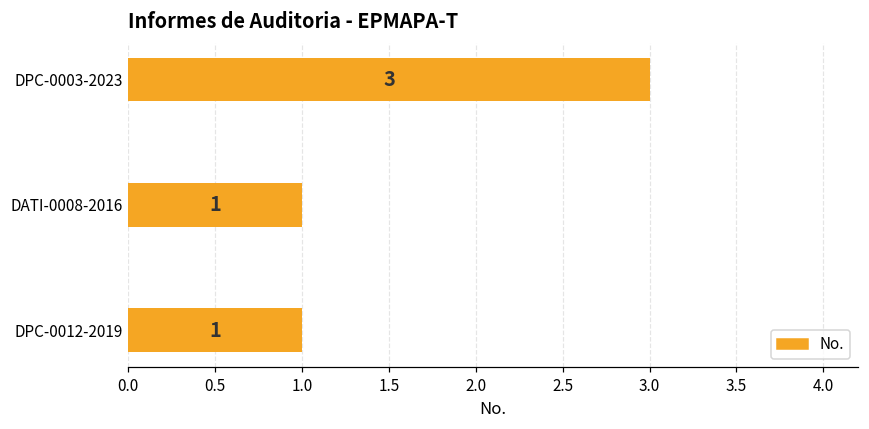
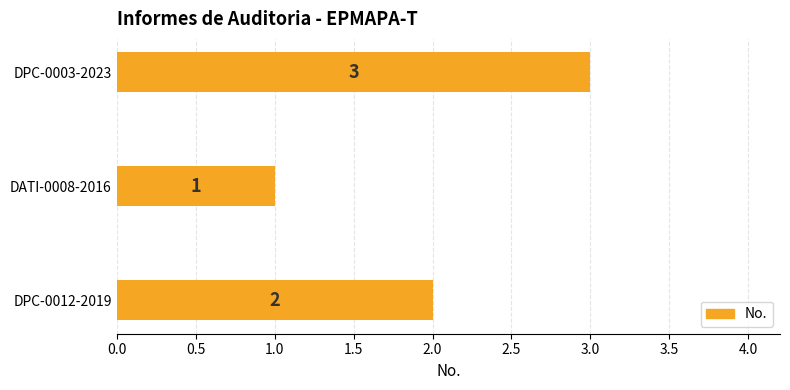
DPC-0012-2019: 1 -> 2
